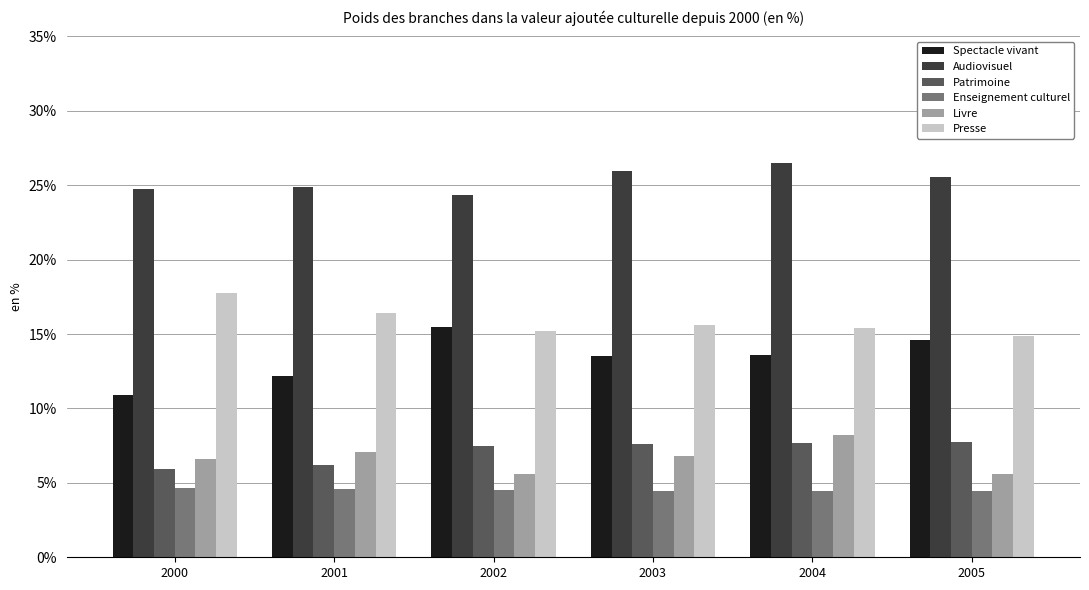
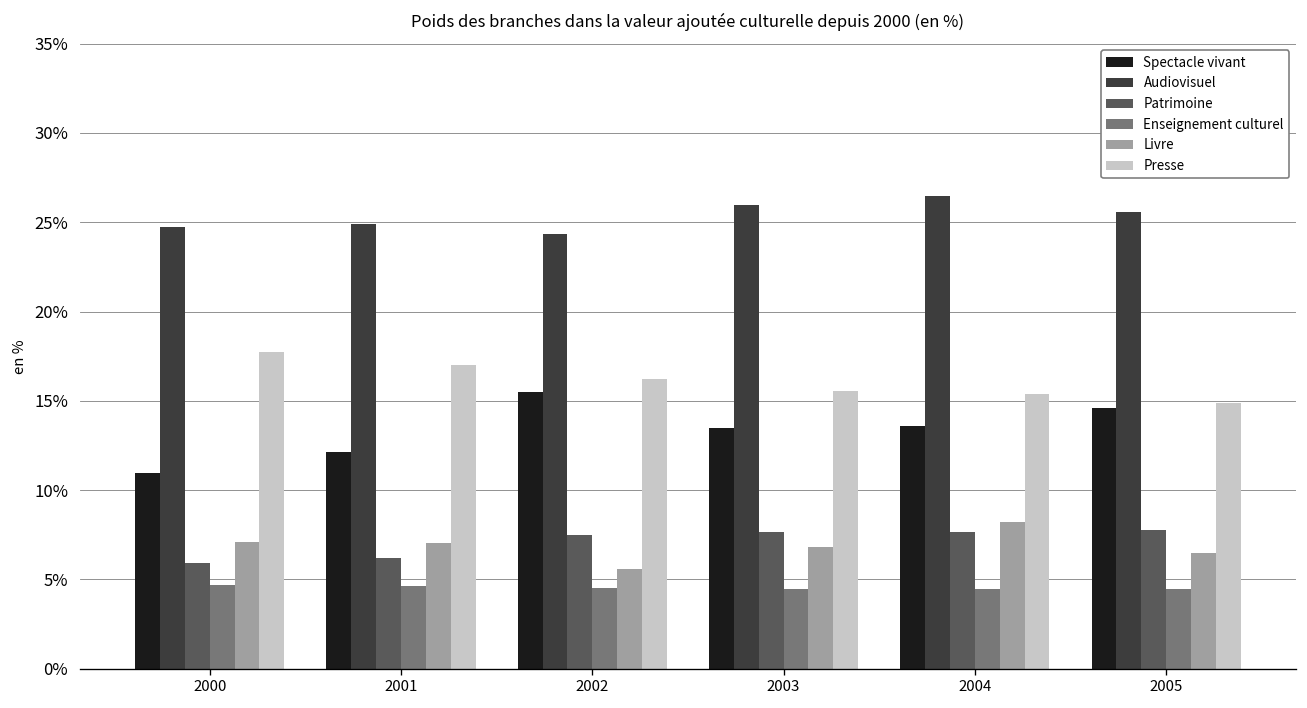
Livre, 2000: 6.6% -> 7.1%
Presse, 2001: 16.4% -> 17.0%
Presse, 2002: 15.2% -> 16.2%
Livre, 2005: 5.6% -> 6.5%
